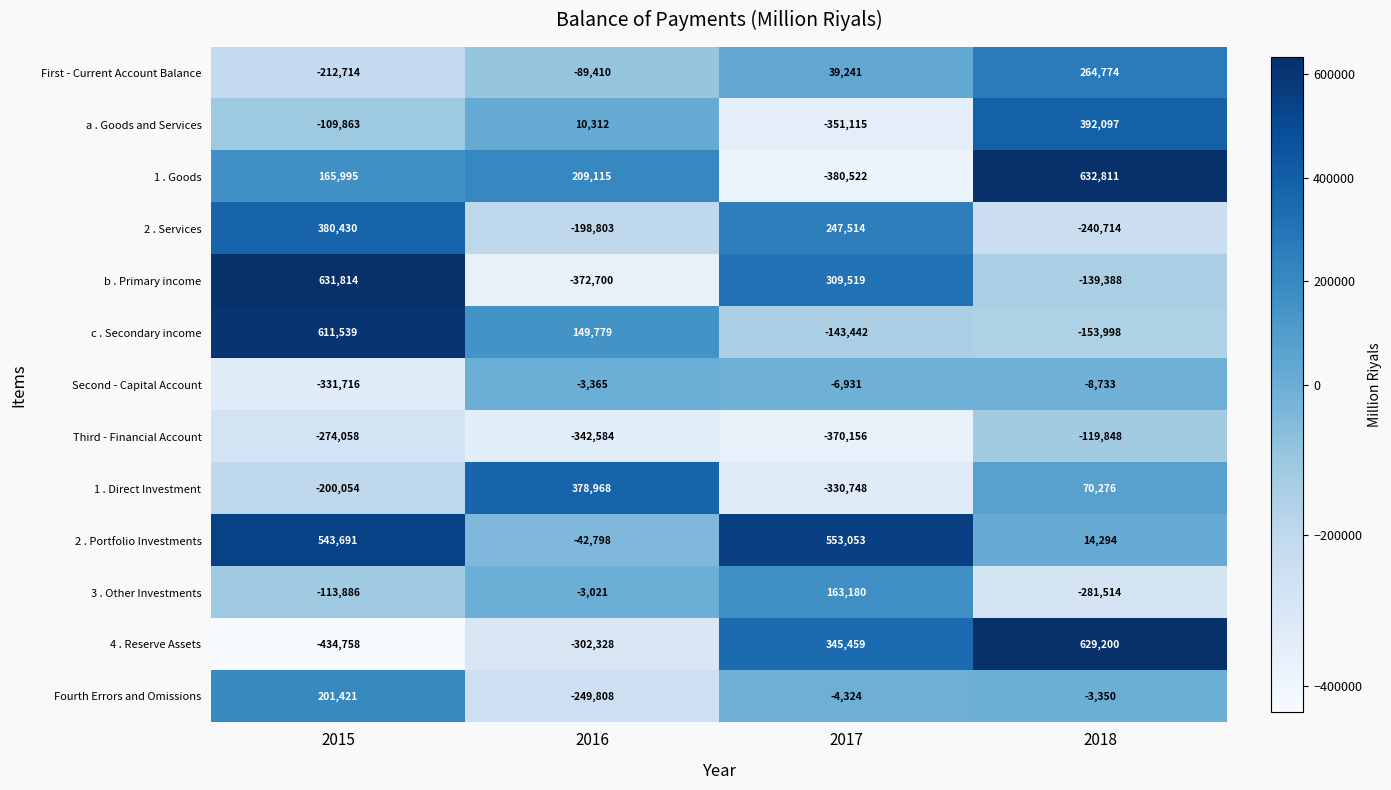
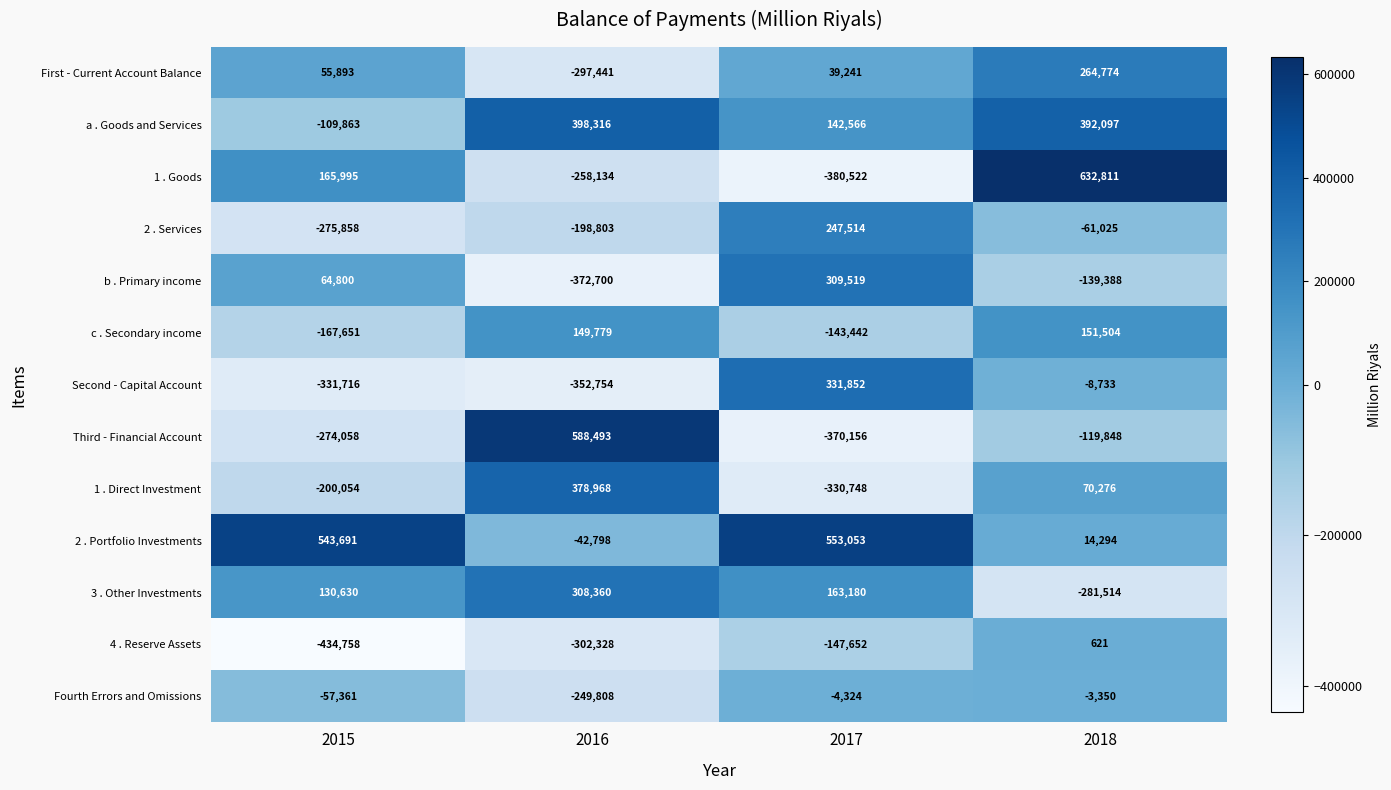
First - Current Account Balance, 2015: -212,714 -> 55,893
First - Current Account Balance, 2016: -89,410 -> -297,441
a . Goods and Services, 2016: 10,312 -> 398,316
a . Goods and Services, 2017: -351,115 -> 142,566
1 . Goods, 2016: 209,115 -> -258,134
2 . Services, 2015: 380,430 -> -275,858
2 . Services, 2018: -240,714 -> -61,025
b . Primary income, 2015: 631,814 -> 64,800
c . Secondary income, 2015: 611,539 -> -167,651
c . Secondary income, 2018: -153,998 -> 151,504
Second - Capital Account, 2016: -3,365 -> -352,754
Second - Capital Account, 2017: -6,931 -> 331,852
Third - Financial Account, 2016: -342,584 -> 588,493
3 . Other Investments, 2015: -113,886 -> 130,630
3 . Other Investments, 2016: -3,021 -> 308,360
4 . Reserve Assets, 2017: 345,459 -> -147,652
4 . Reserve Assets, 2018: 629,200 -> 621
Fourth Errors and Omissions, 2015: 201,421 -> -57,361
